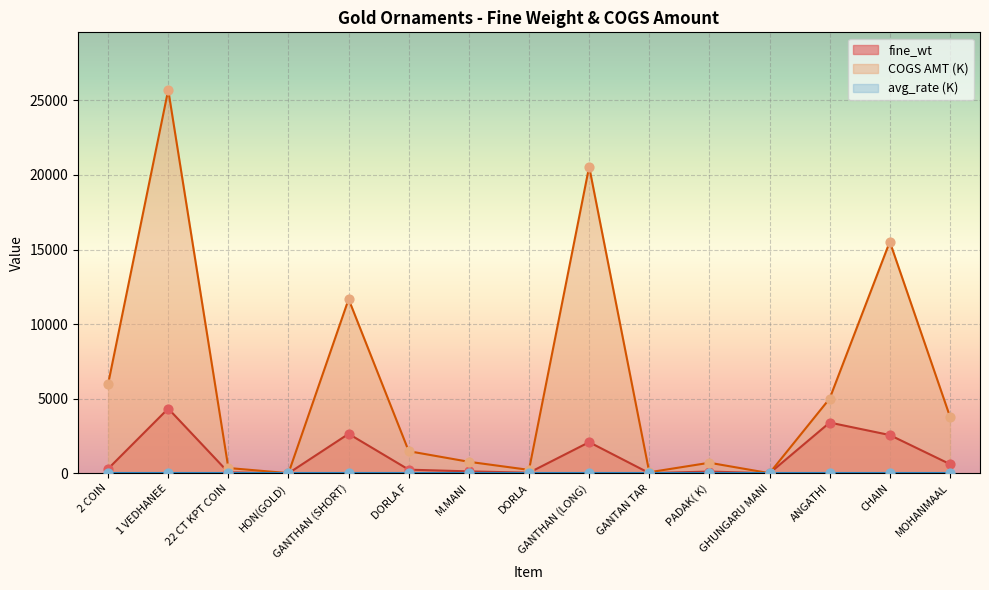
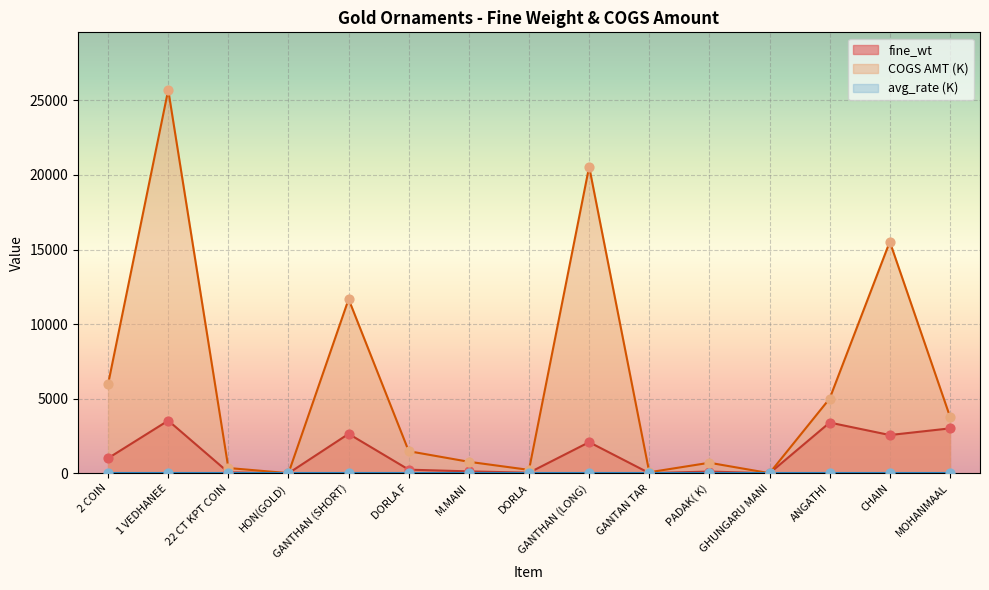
fine_wt, 2 COIN: 300 -> 1000
fine_wt, 1 VEDHANEE: 4300 -> 3500
fine_wt, MOHANMAAL: 600 -> 3000
